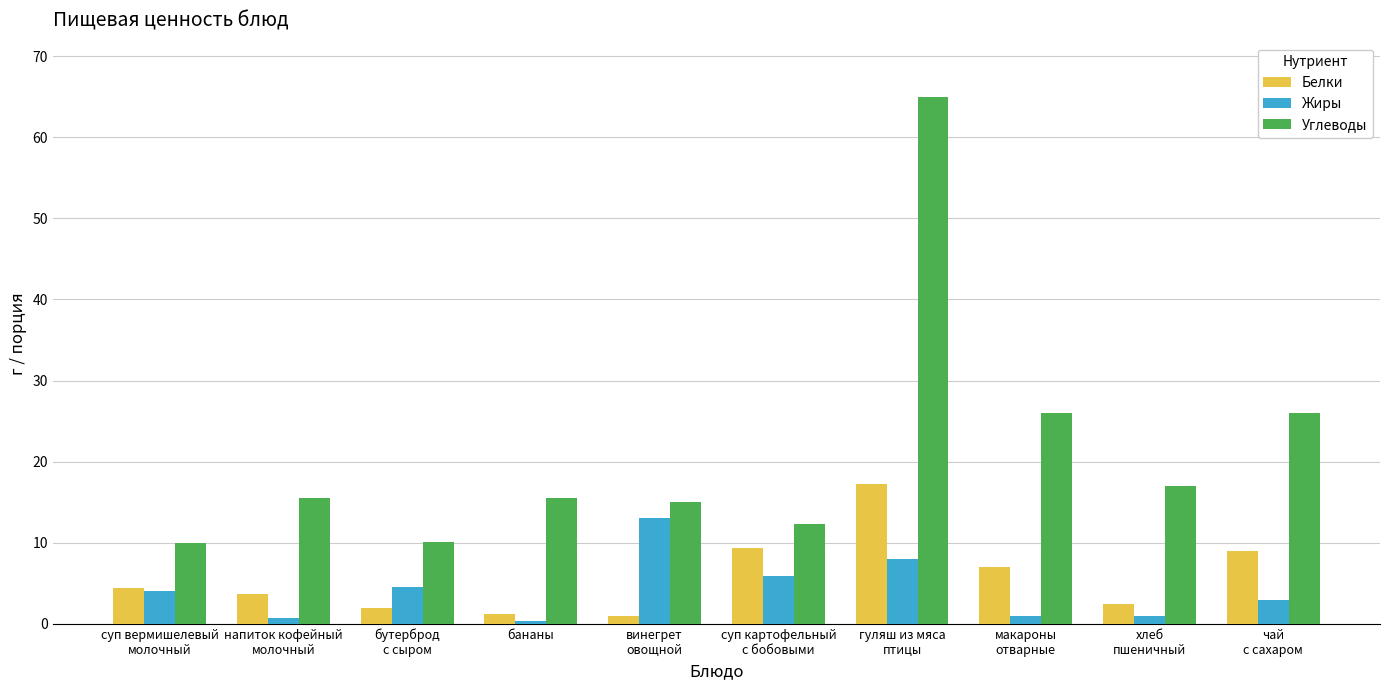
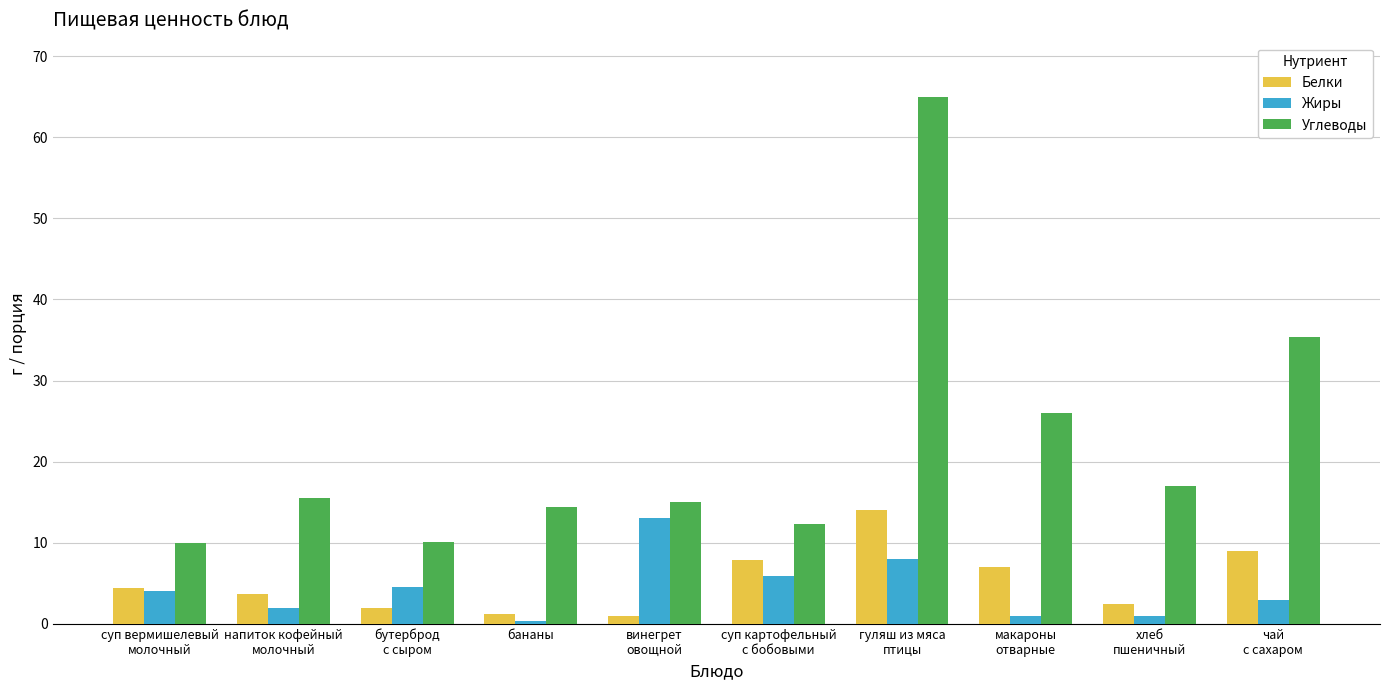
Жиры, напиток кофейный молочный: 1 -> 2
Углеводы, бананы: 16 -> 14
Белки, суп картофельный с бобовыми: 9 -> 8
Белки, гуляш из мяса птицы: 17 -> 14
Углеводы, чай с сахаром: 26 -> 35
